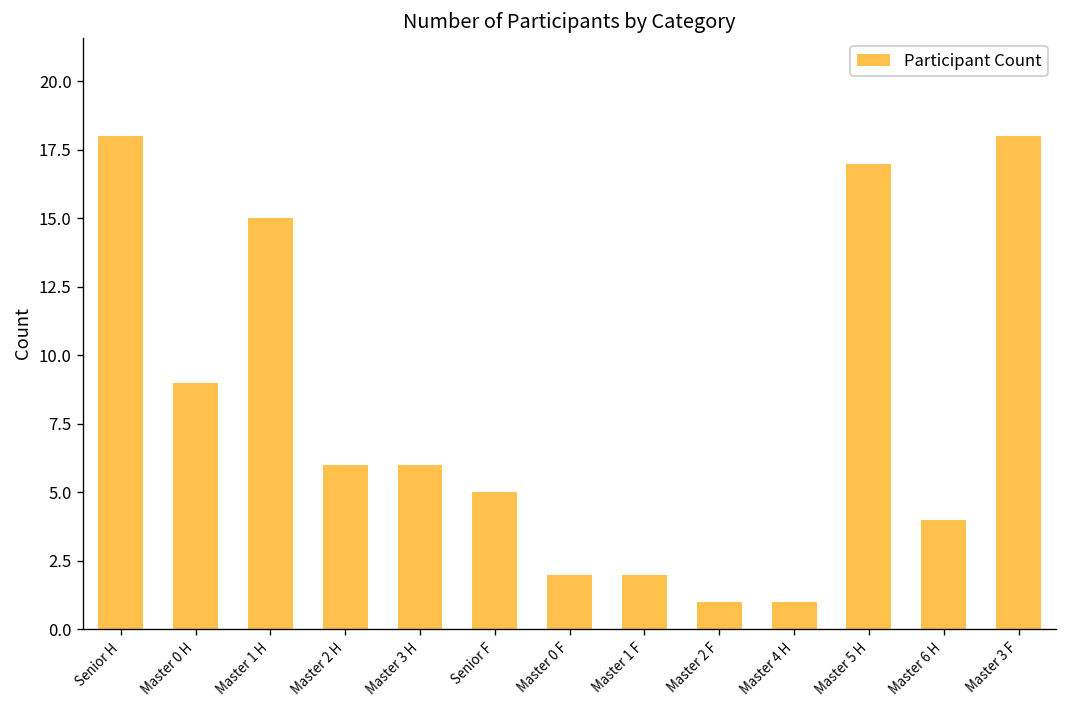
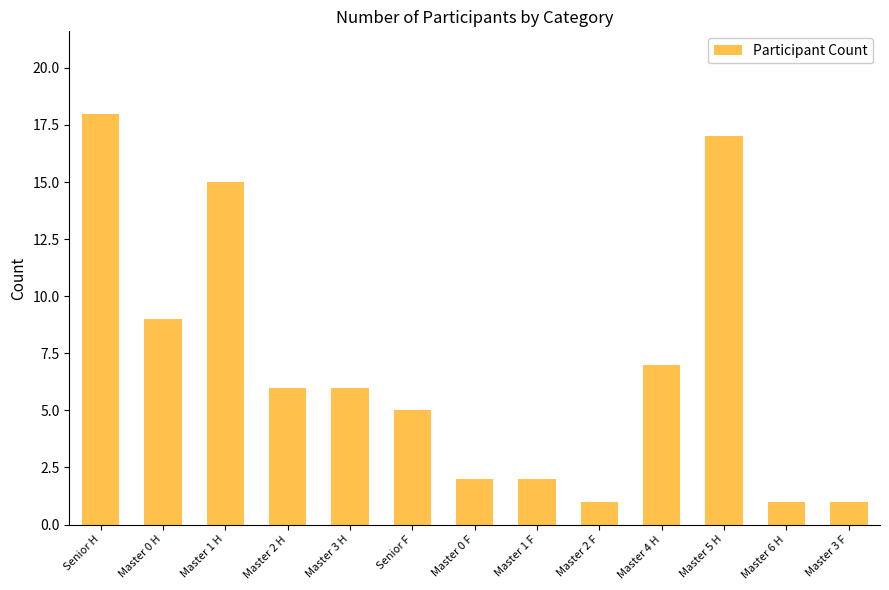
Master 4 H: 1 -> 7
Master 6 H: 4 -> 1
Master 3 F: 18 -> 1
